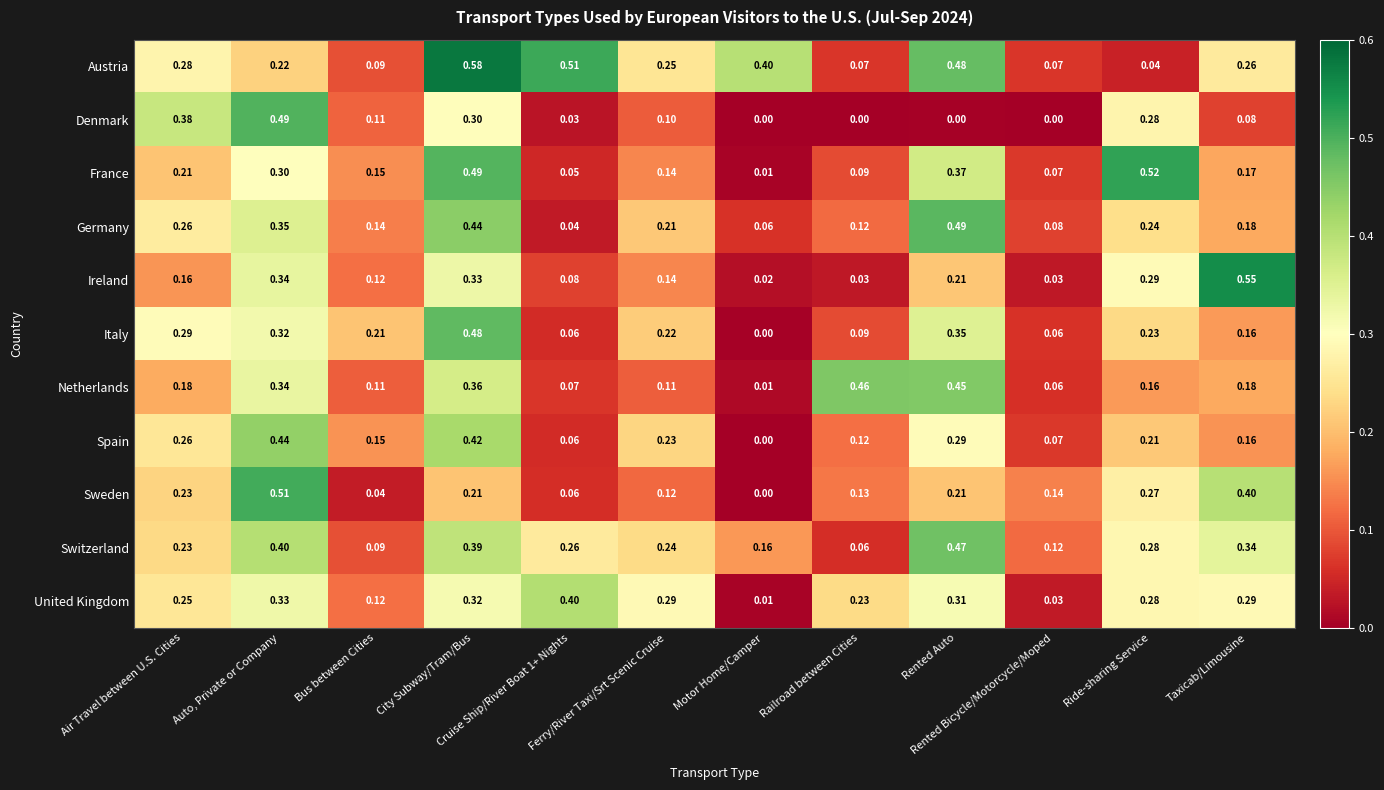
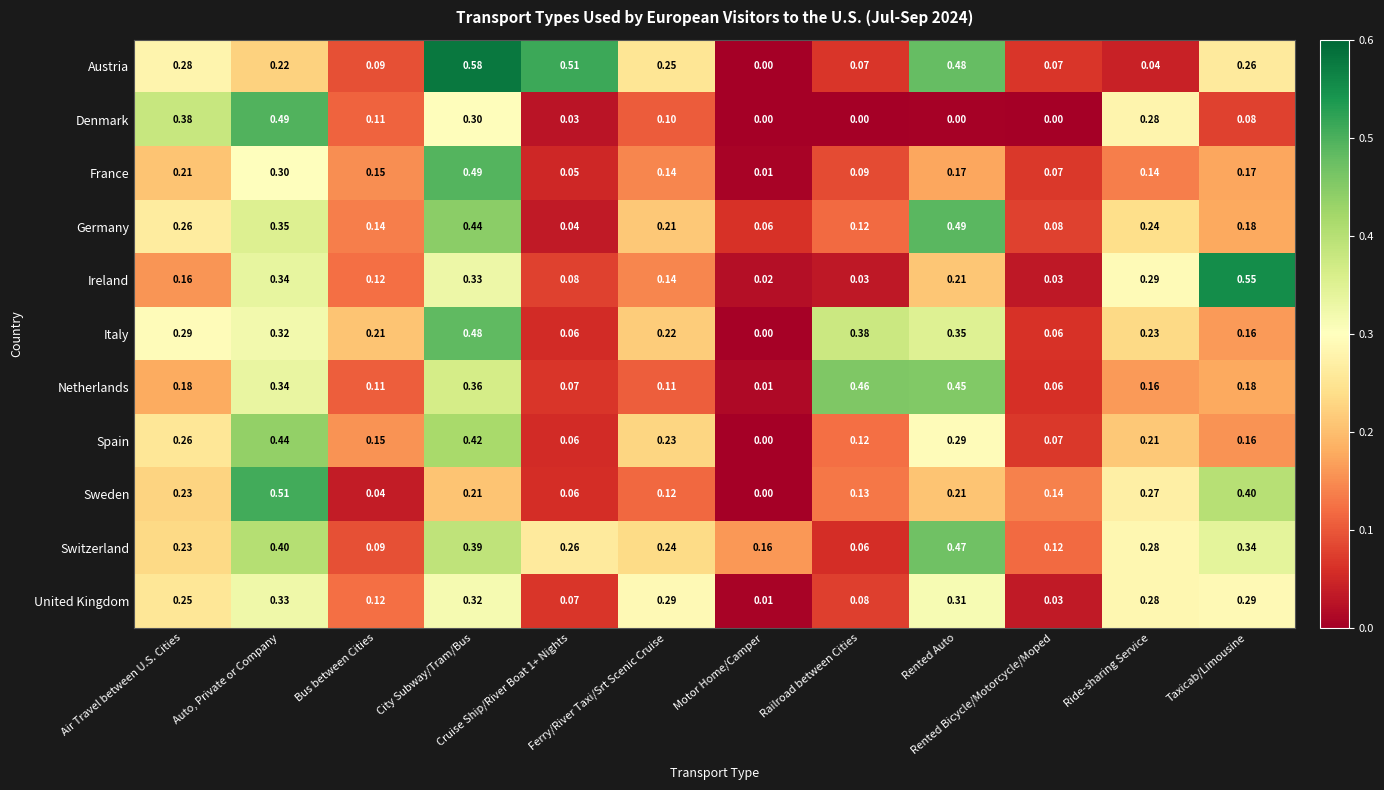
Austria, Motor Home/Camper: 0.40 -> 0.00
France, Rented Auto: 0.37 -> 0.17
France, Ride-sharing Service: 0.52 -> 0.14
Italy, Railroad between Cities: 0.09 -> 0.38
United Kingdom, Cruise Ship/River Boat 1+ Nights: 0.40 -> 0.07
United Kingdom, Railroad between Cities: 0.23 -> 0.08
